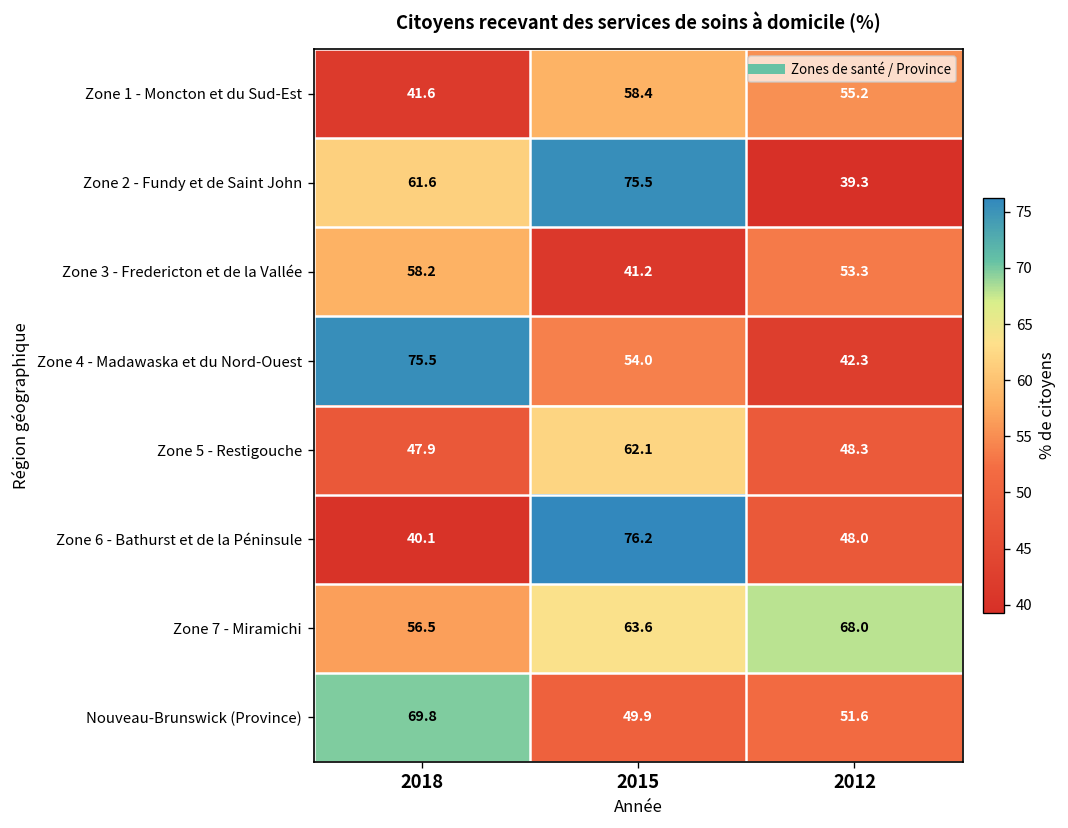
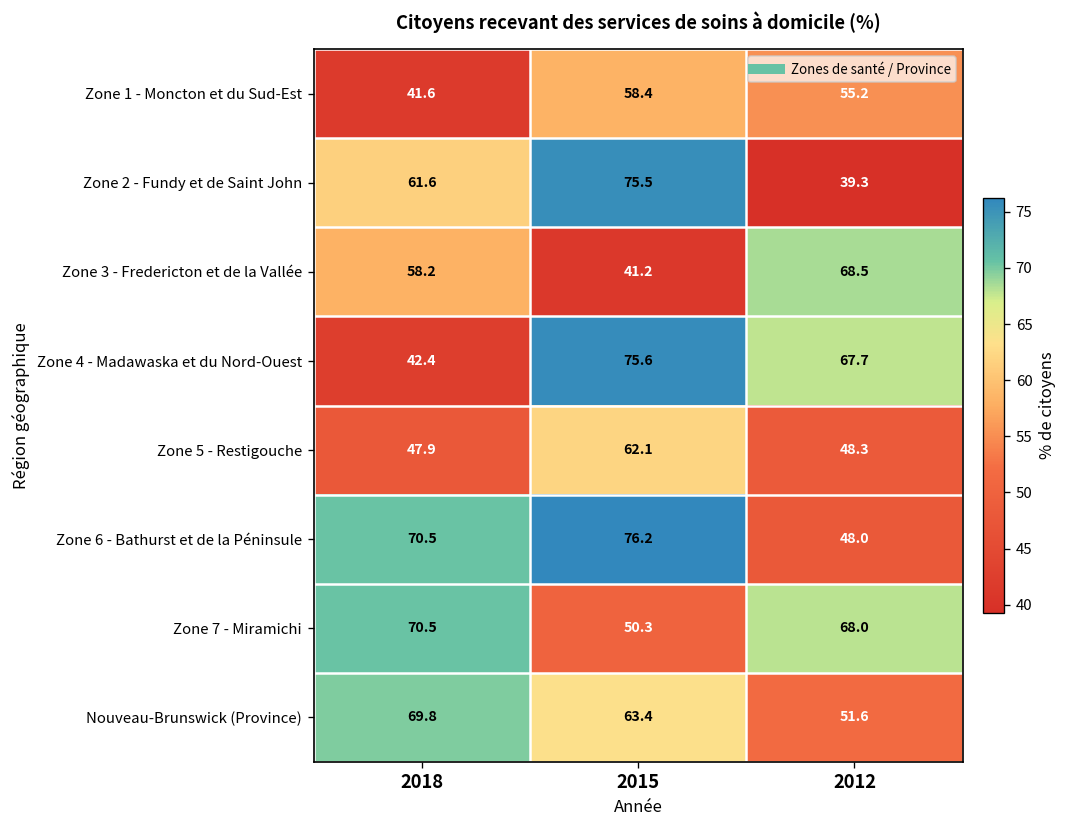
Zone 3 - Fredericton et de la Vallée, 2012: 53.3 -> 68.5
Zone 4 - Madawaska et du Nord-Ouest, 2018: 75.5 -> 42.4
Zone 4 - Madawaska et du Nord-Ouest, 2015: 54.0 -> 75.6
Zone 4 - Madawaska et du Nord-Ouest, 2012: 42.3 -> 67.7
Zone 6 - Bathurst et de la Péninsule, 2018: 40.1 -> 70.5
Zone 7 - Miramichi, 2018: 56.5 -> 70.5
Zone 7 - Miramichi, 2015: 63.6 -> 50.3
Nouveau-Brunswick (Province), 2015: 49.9 -> 63.4
